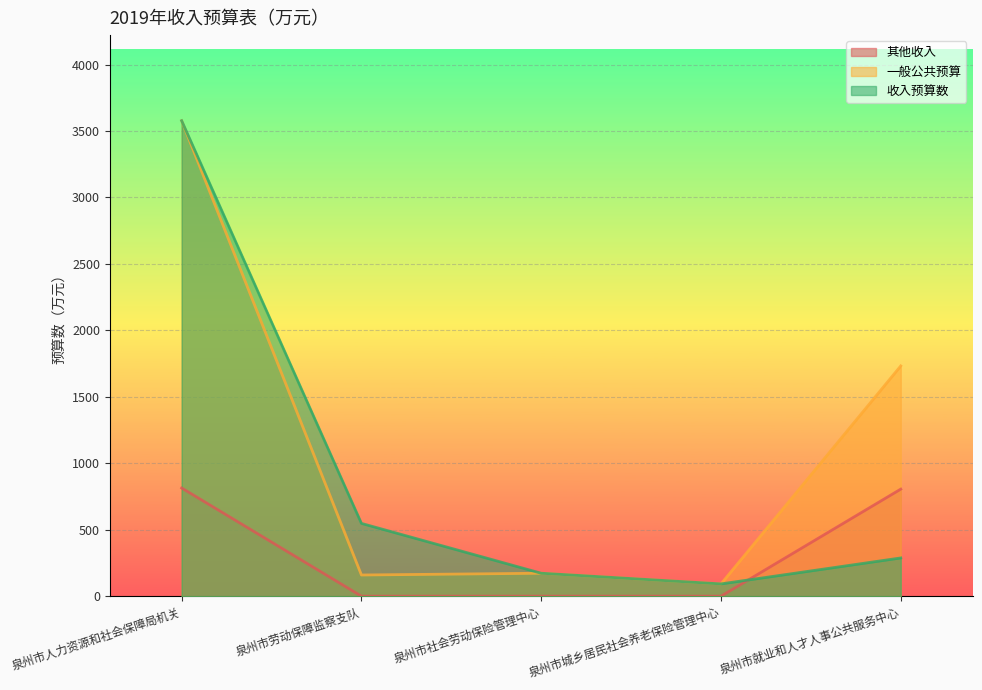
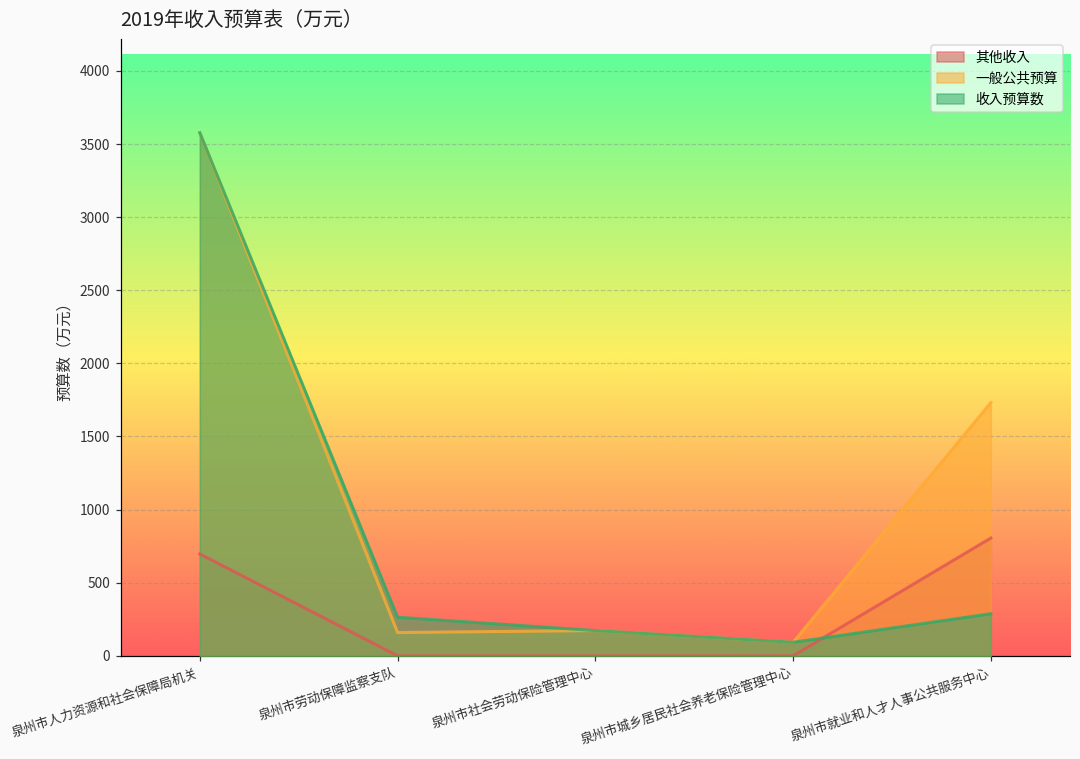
其他收入, 泉州市人力资源和社会保障局机关: 810 -> 700
收入预算数, 泉州市劳动保障监察支队: 550 -> 260
